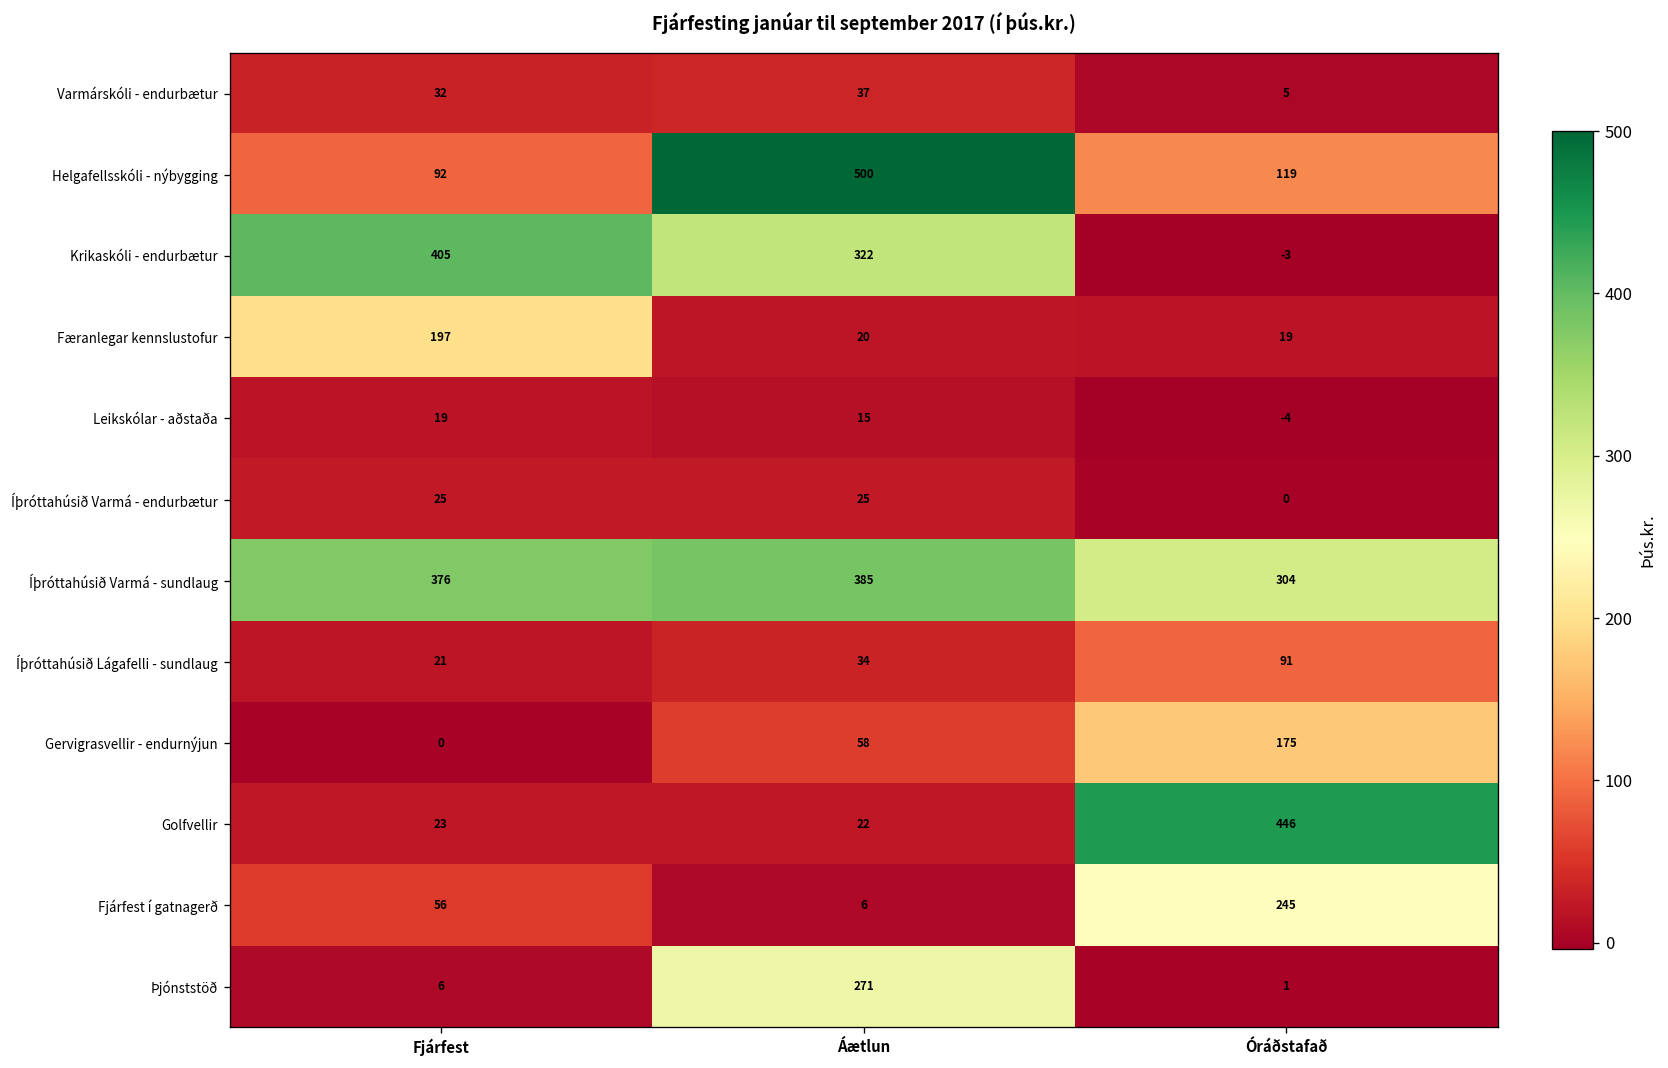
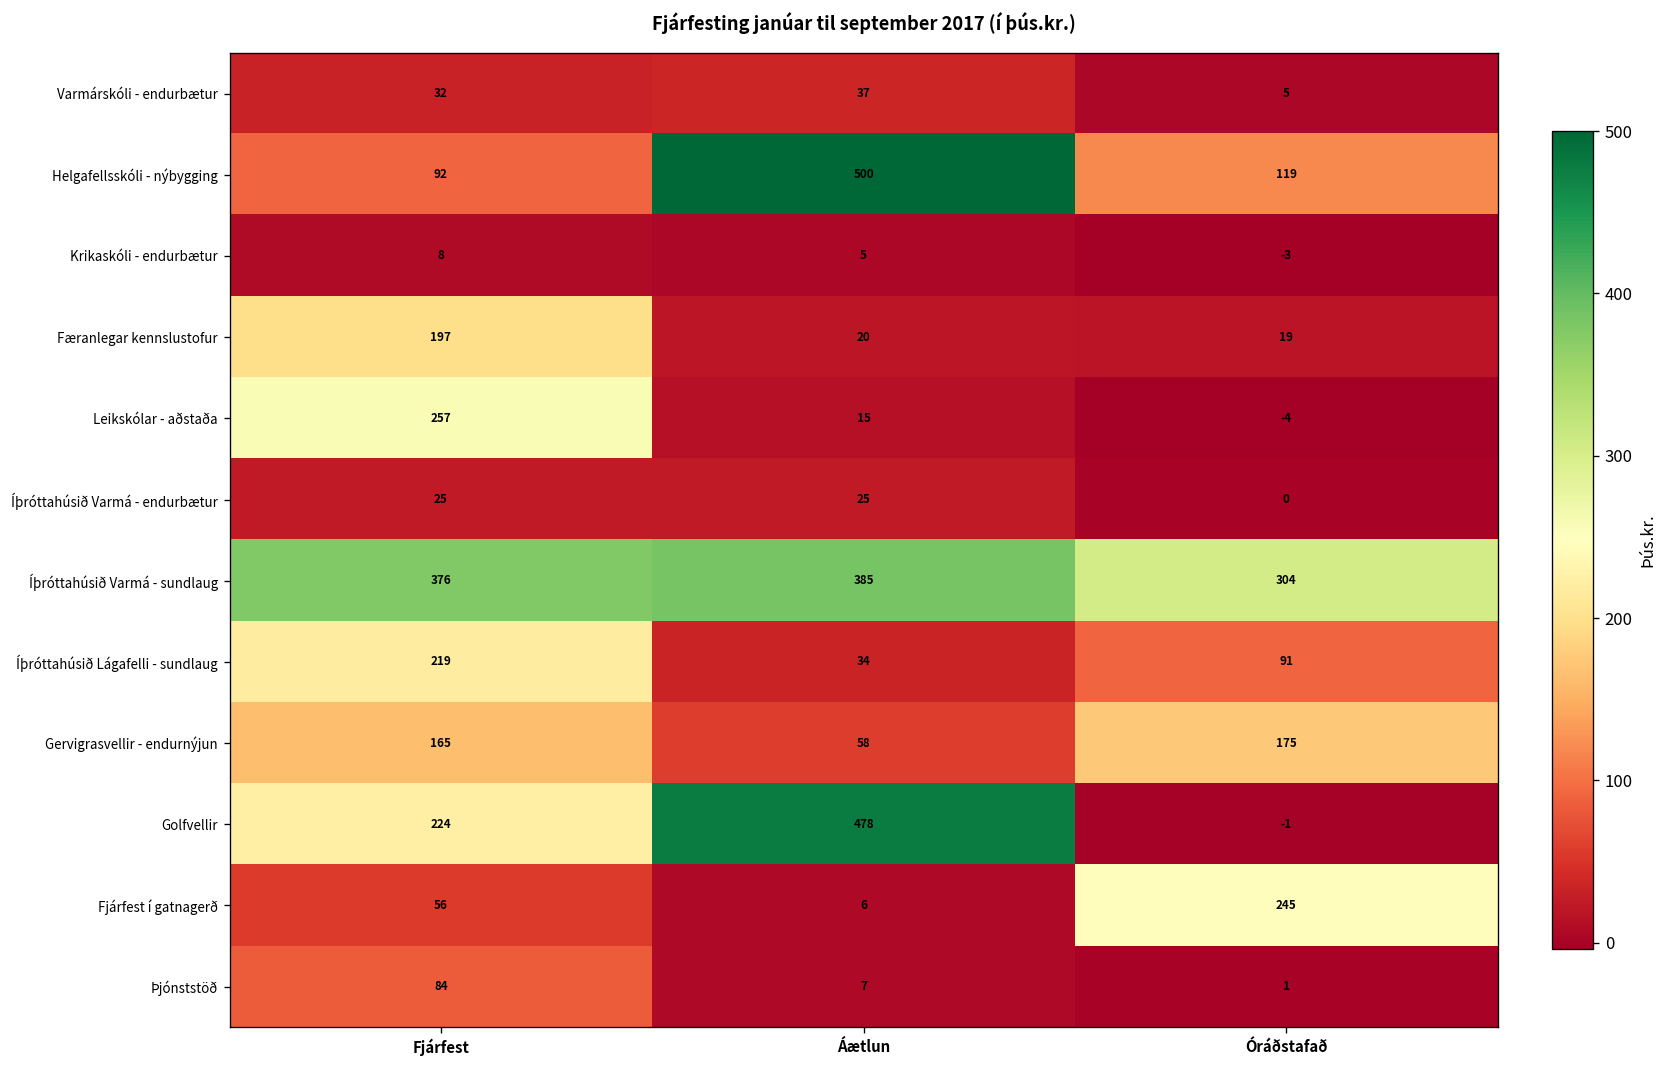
Krikaskóli - endurbætur, Fjárfest: 405 -> 8
Krikaskóli - endurbætur, Áætlun: 322 -> 5
Leikskólar - aðstaða, Fjárfest: 19 -> 257
Íþróttahúsið Lágafelli - sundlaug, Fjárfest: 21 -> 219
Gervigrasvellir - endurnýjun, Fjárfest: 0 -> 165
Golfvellir, Fjárfest: 23 -> 224
Golfvellir, Áætlun: 22 -> 478
Golfvellir, Óráðstafað: 446 -> -1
Þjónststöð, Fjárfest: 6 -> 84
Þjónststöð, Áætlun: 271 -> 7
